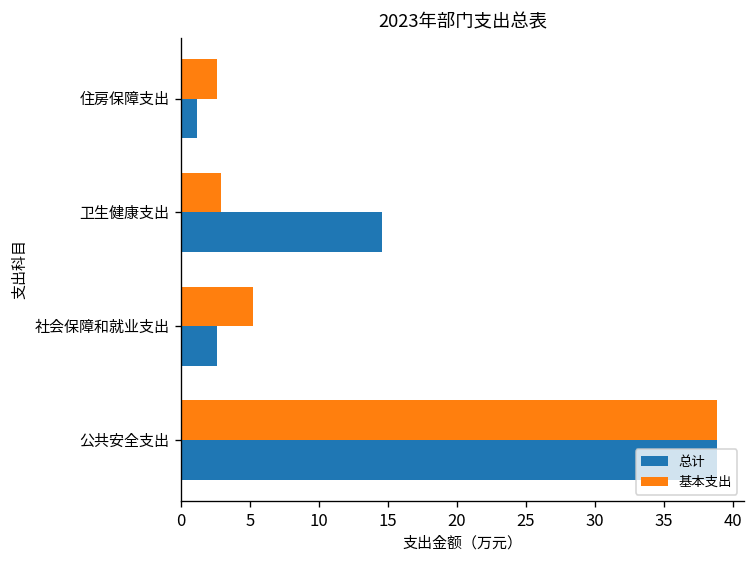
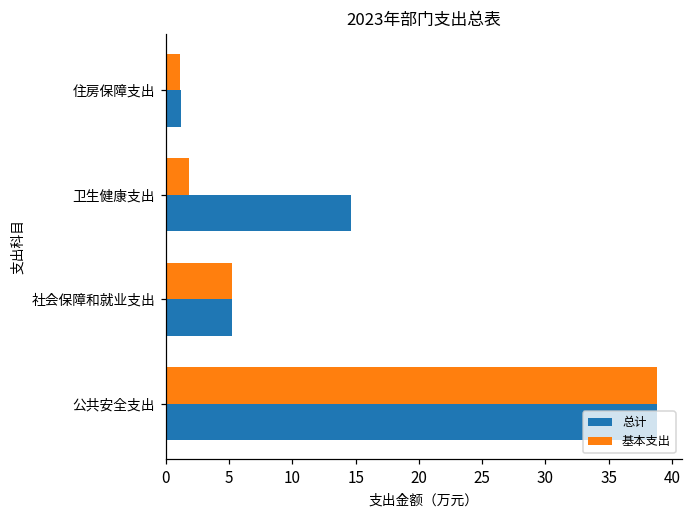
基本支出, 住房保障支出: 2.6 -> 1.1
基本支出, 卫生健康支出: 2.9 -> 1.8
总计, 社会保障和就业支出: 2.6 -> 5.2
